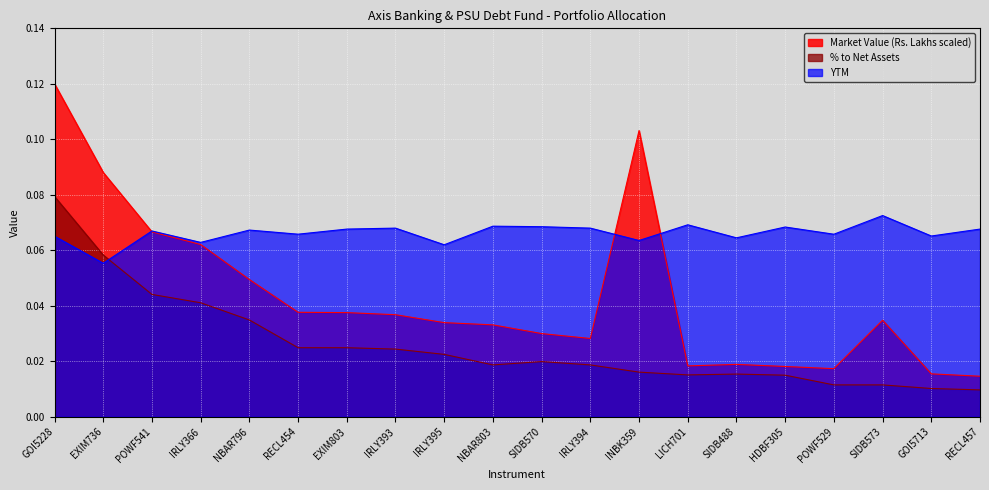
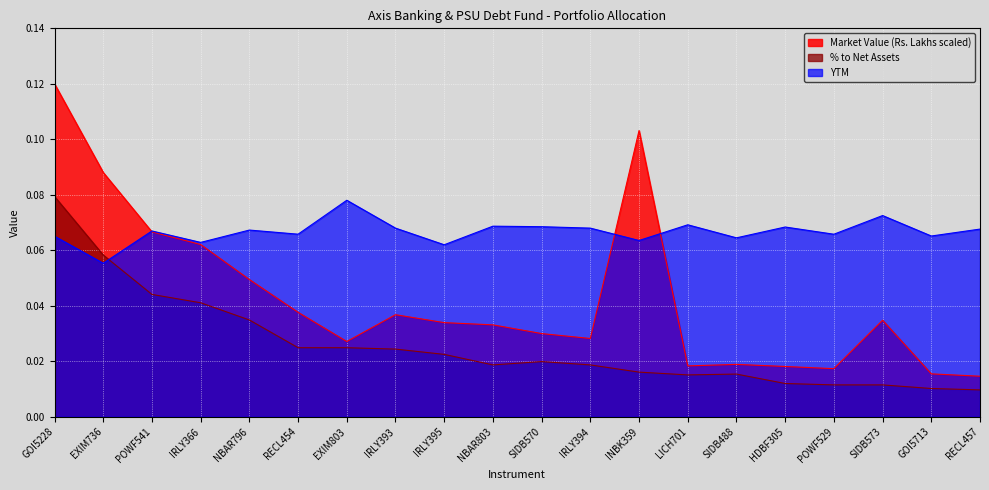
Market Value (Rs. Lakhs scaled), EXIM803: 0.038 -> 0.027
YTM, EXIM803: 0.068 -> 0.078
% to Net Assets, HDBF305: 0.015 -> 0.012
